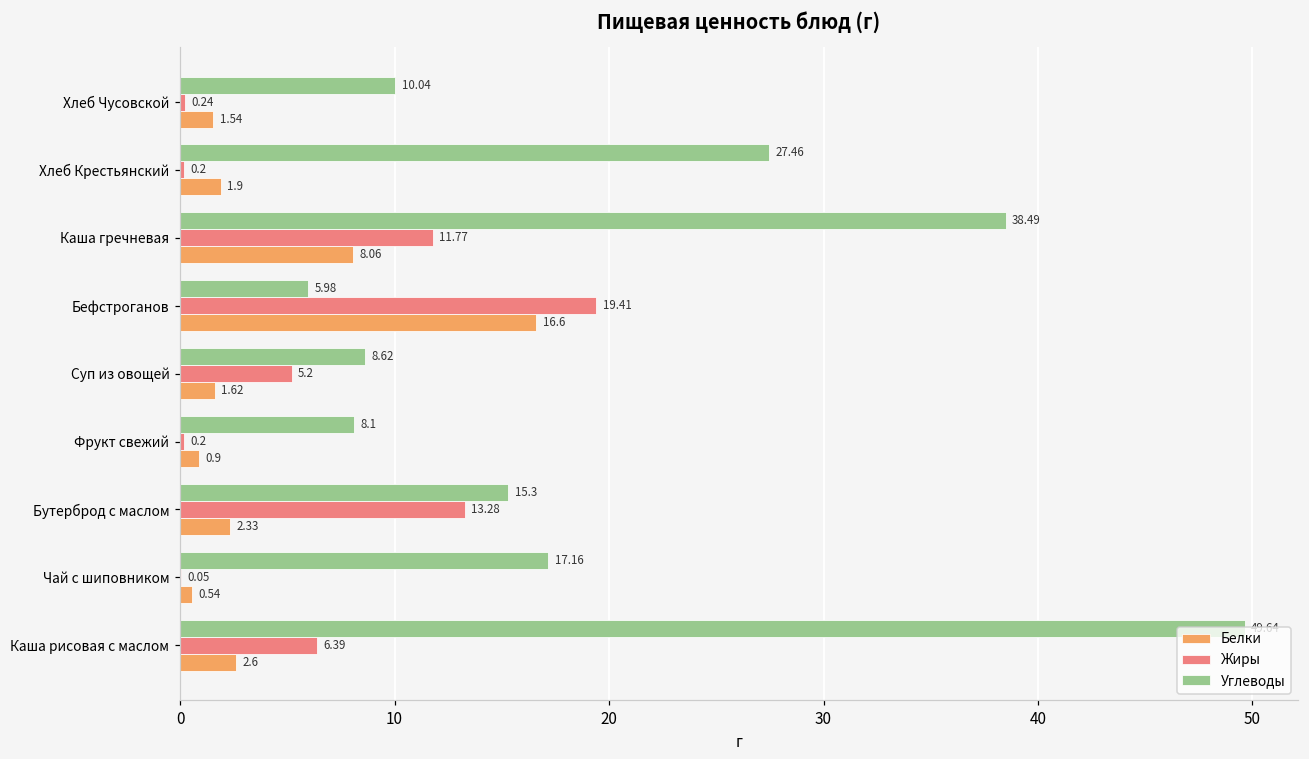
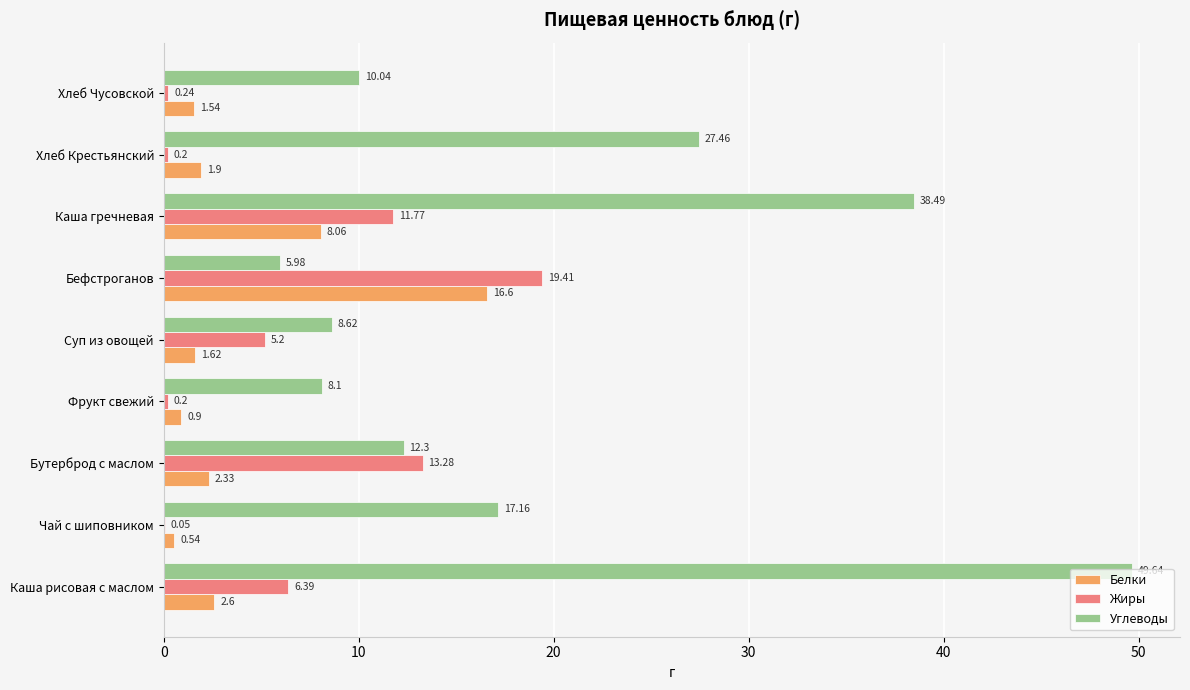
Углеводы, Бутерброд с маслом: 15.3 -> 12.3
